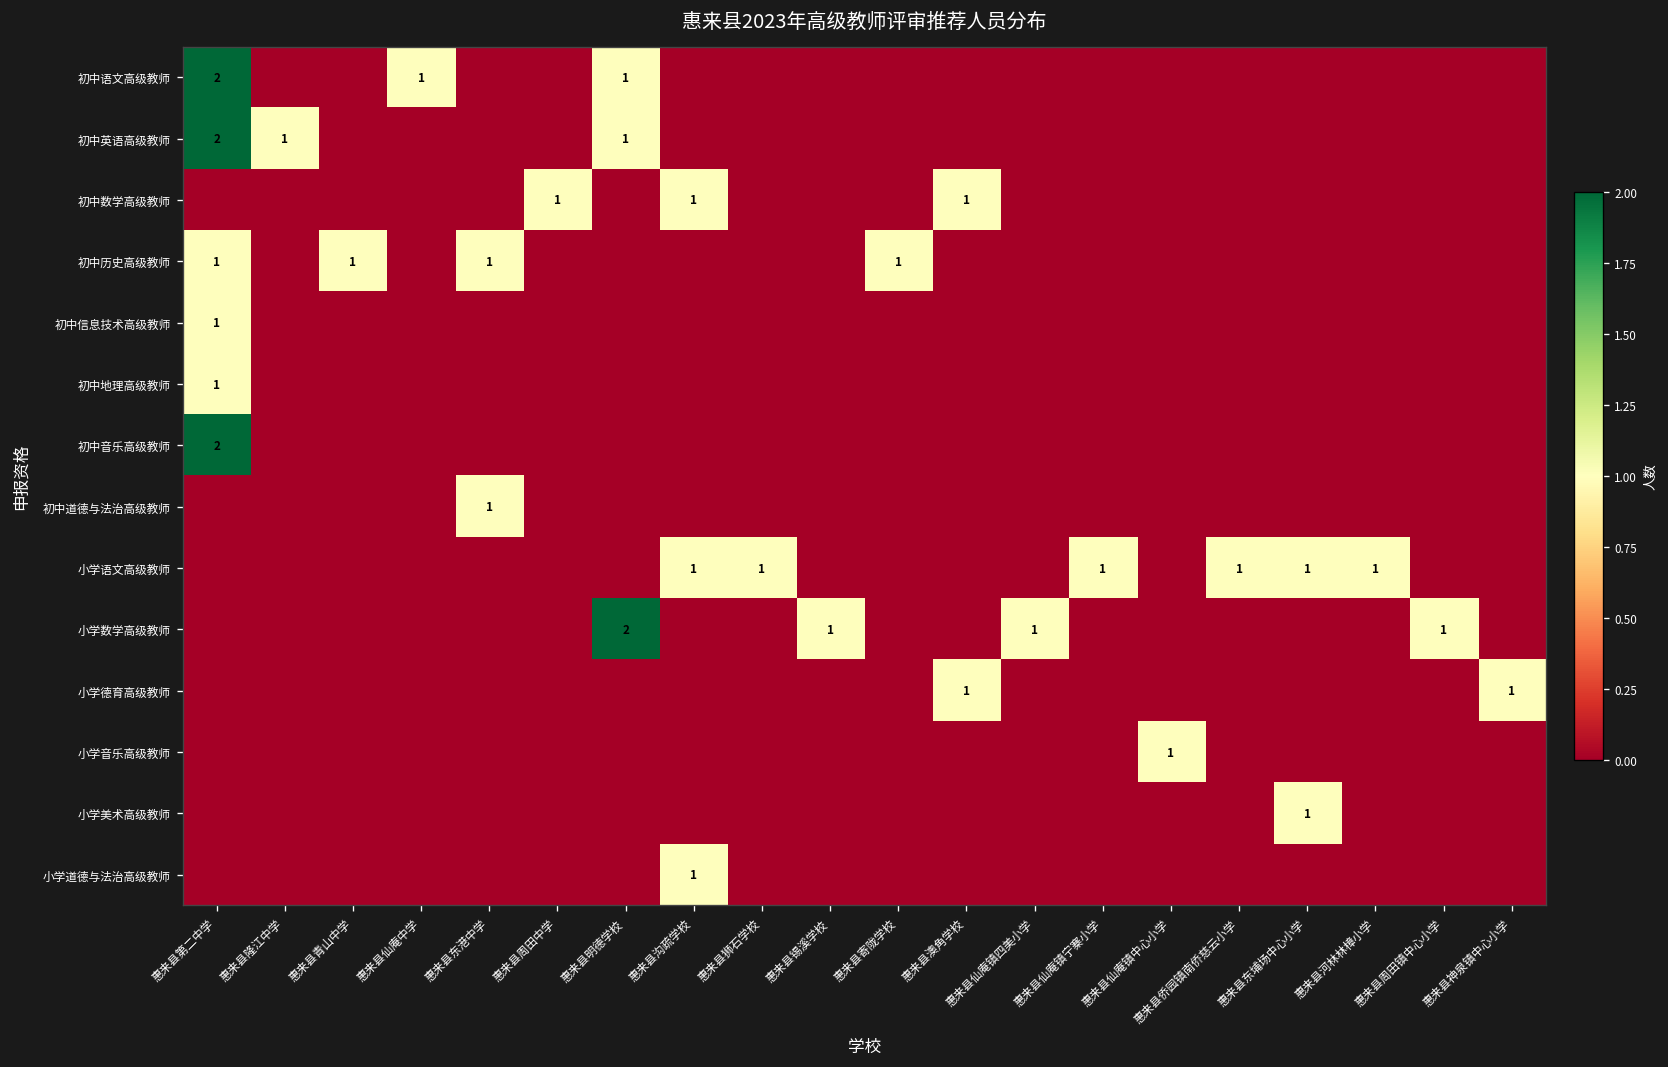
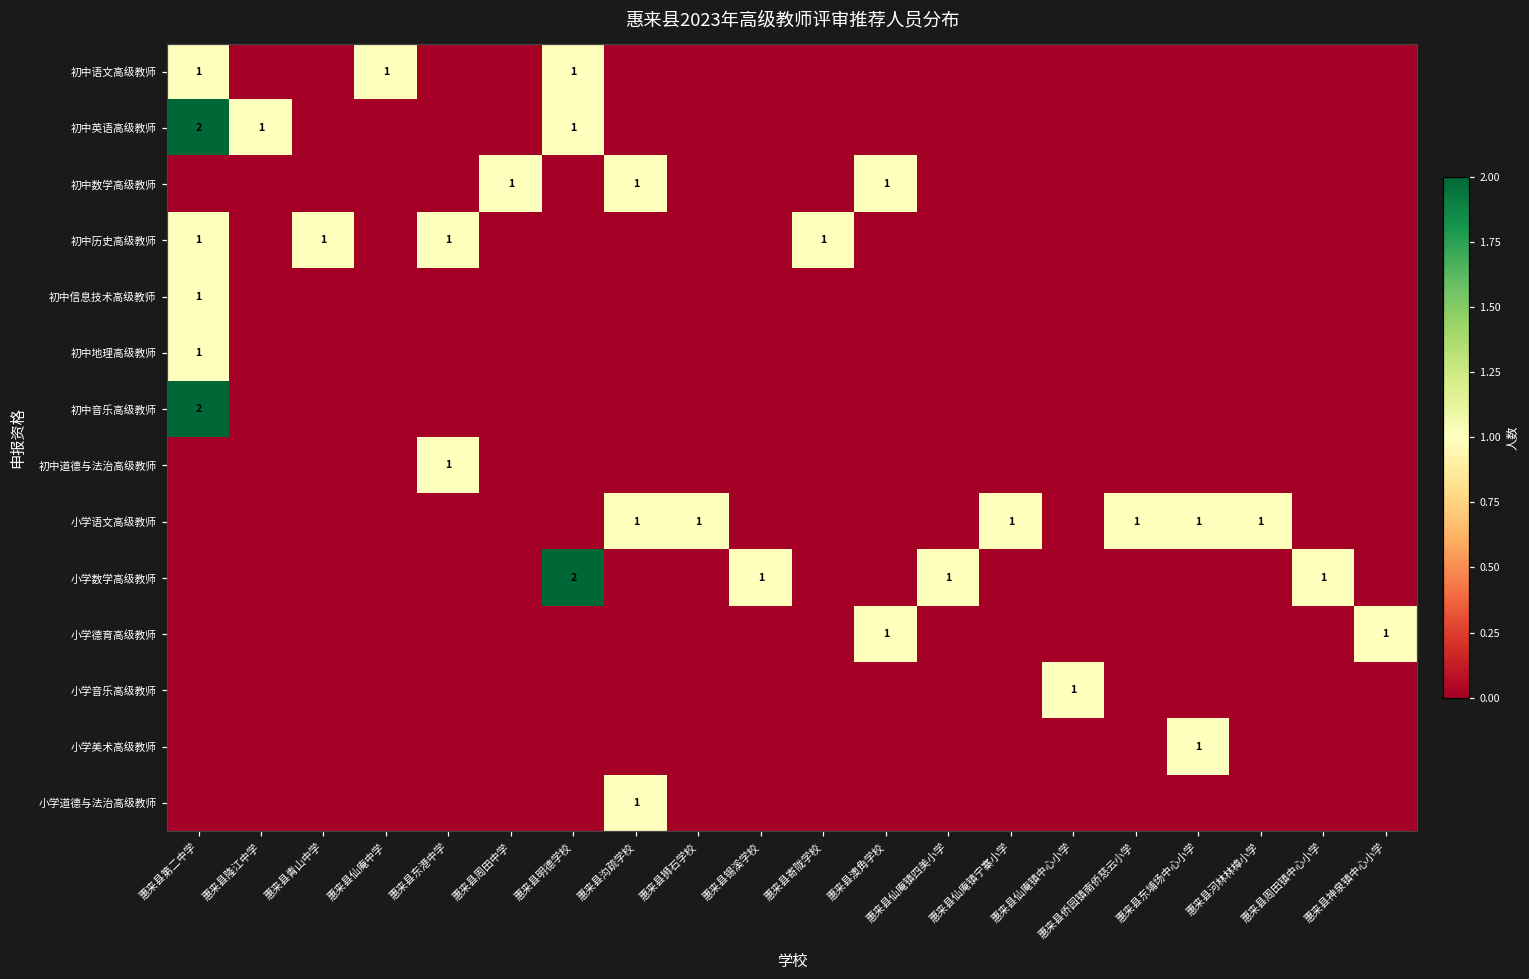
初中语文高级教师, 惠来县第二中学: 2 -> 1
